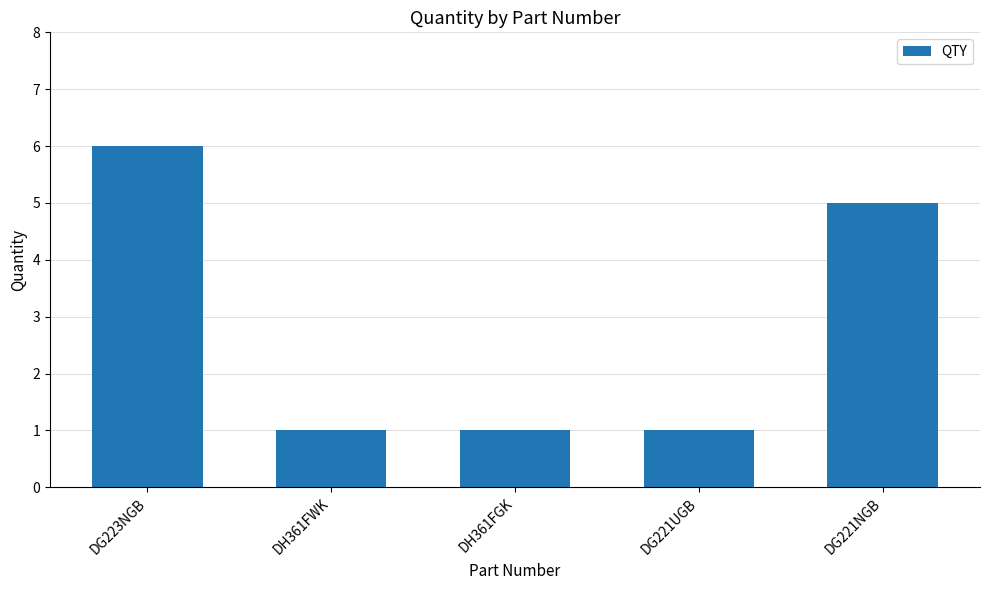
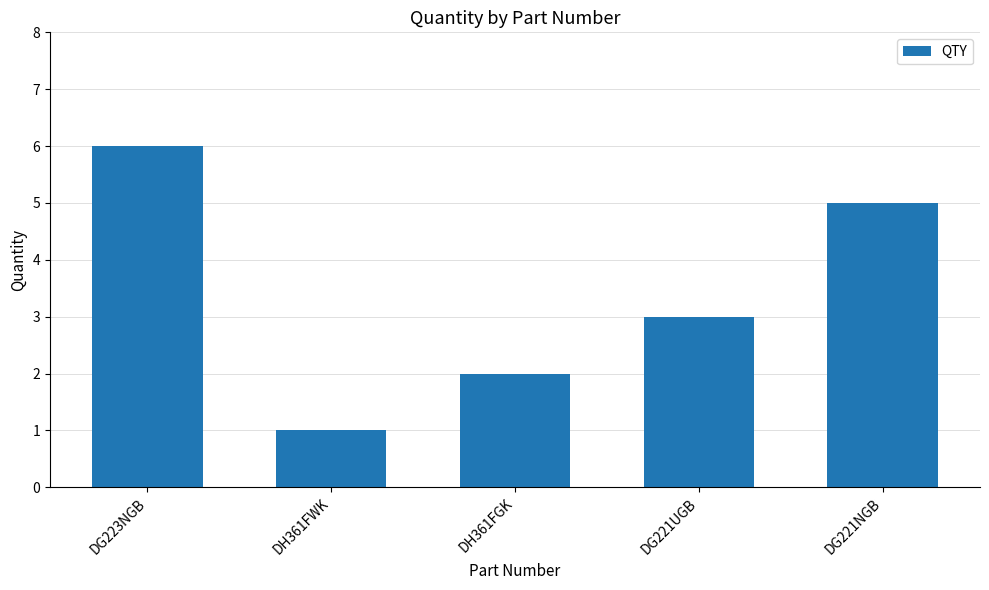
DH361FGK: 1 -> 2
DG221UGB: 1 -> 3
